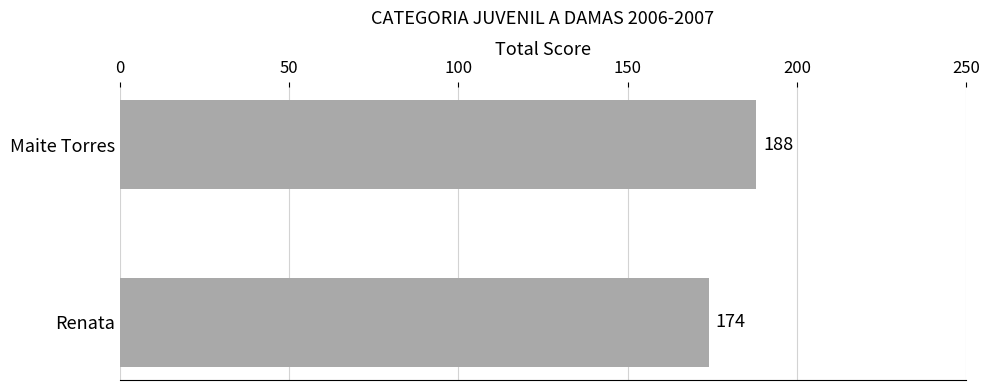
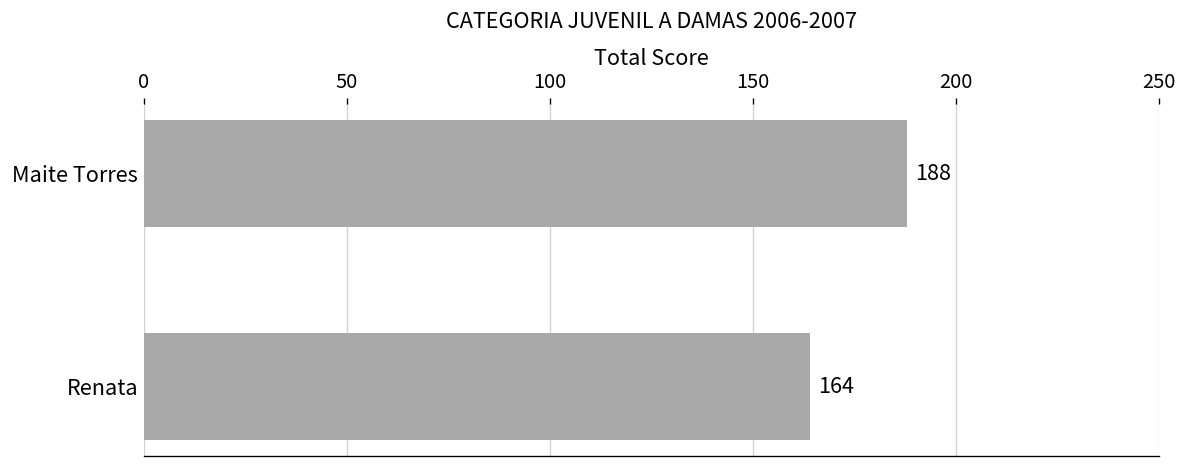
Renata: 174 -> 164
